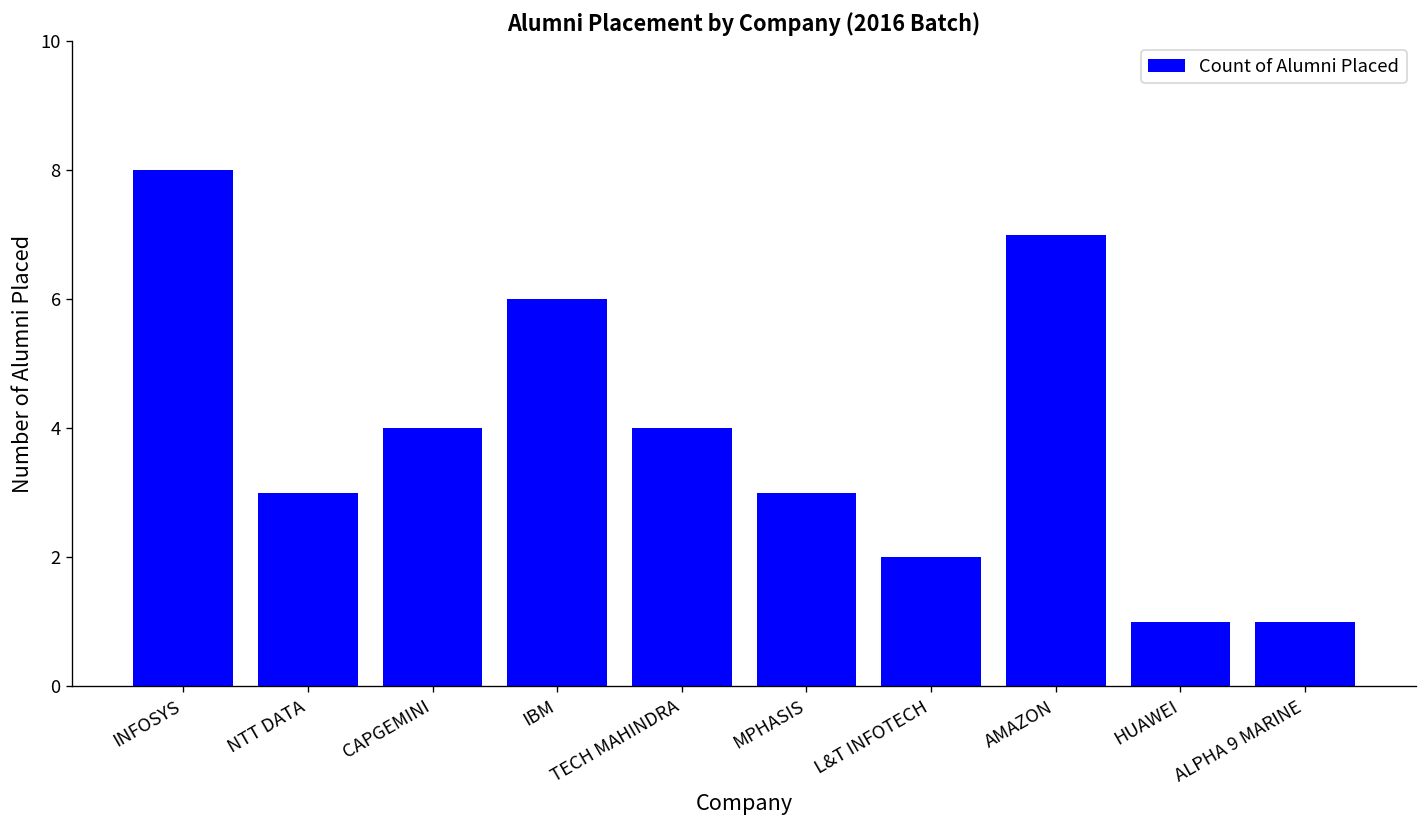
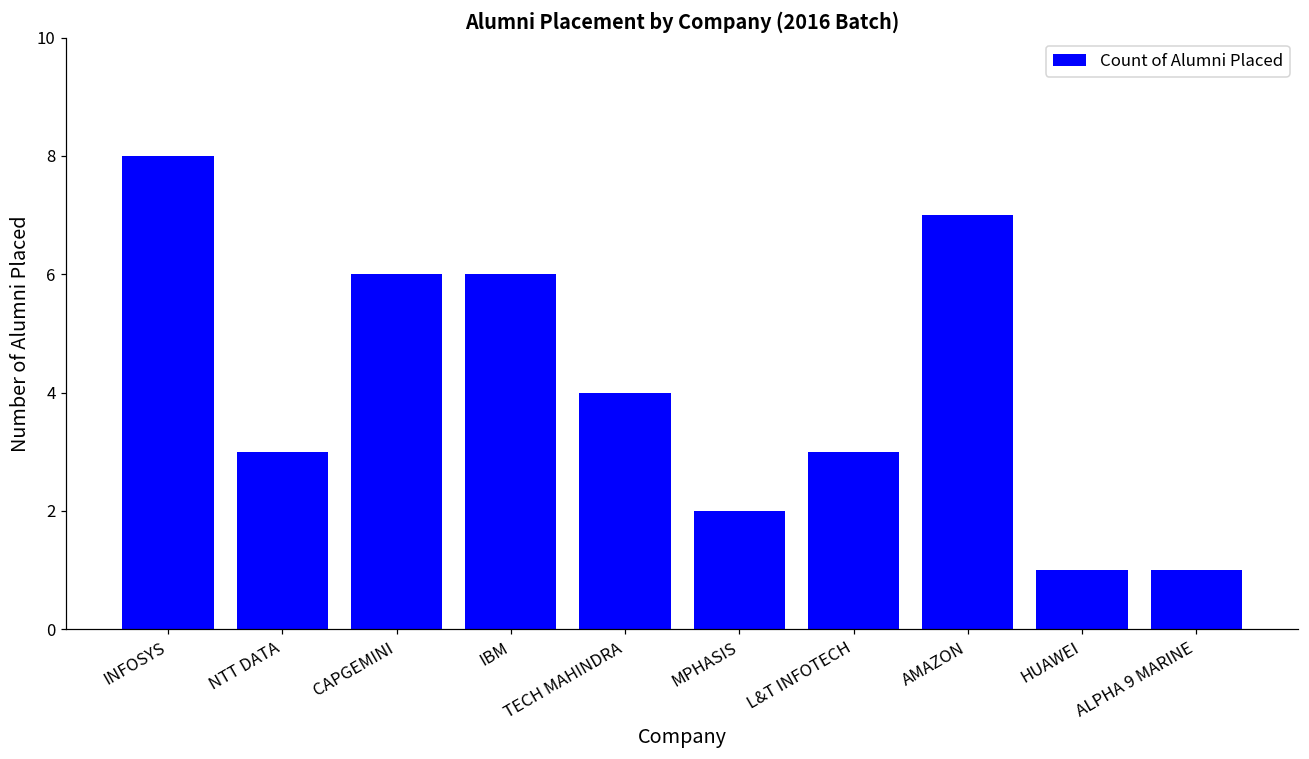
CAPGEMINI: 4 -> 6
MPHASIS: 3 -> 2
L&T INFOTECH: 2 -> 3
